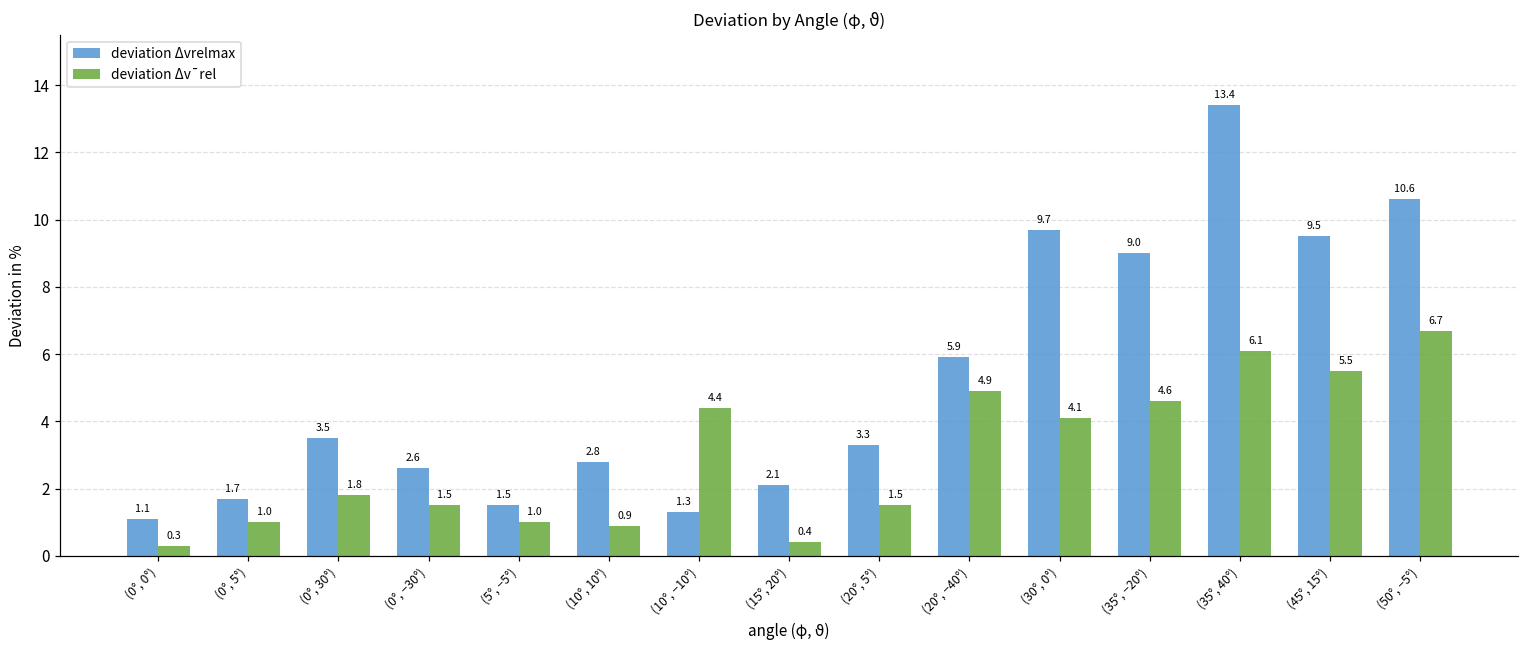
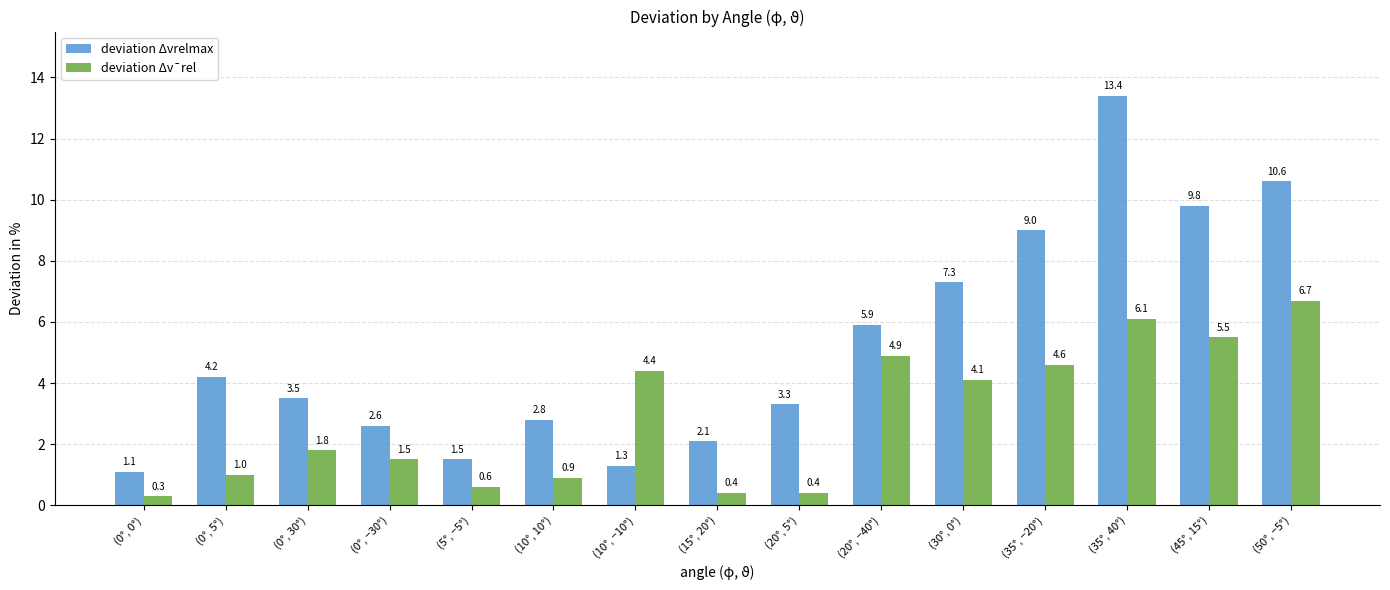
deviation Δvrelmax, (0°, 5°): 1.7 -> 4.2
deviation Δv¯rel, (5°, −5°): 1.0 -> 0.6
deviation Δv¯rel, (20°, 5°): 1.5 -> 0.4
deviation Δvrelmax, (30°, 0°): 9.7 -> 7.3
deviation Δvrelmax, (45°, 15°): 9.5 -> 9.8
